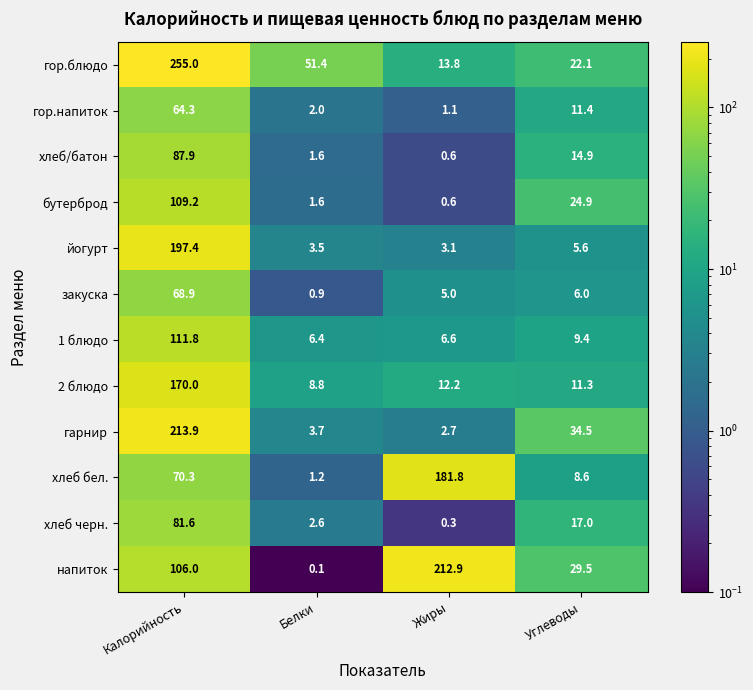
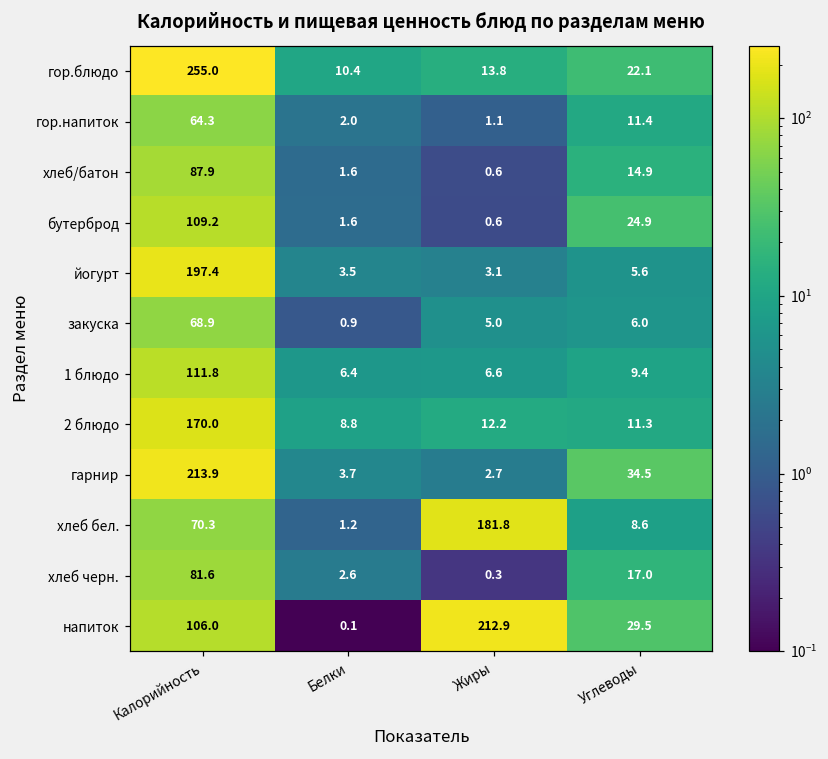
гор.блюдо, Белки: 51.4 -> 10.4
